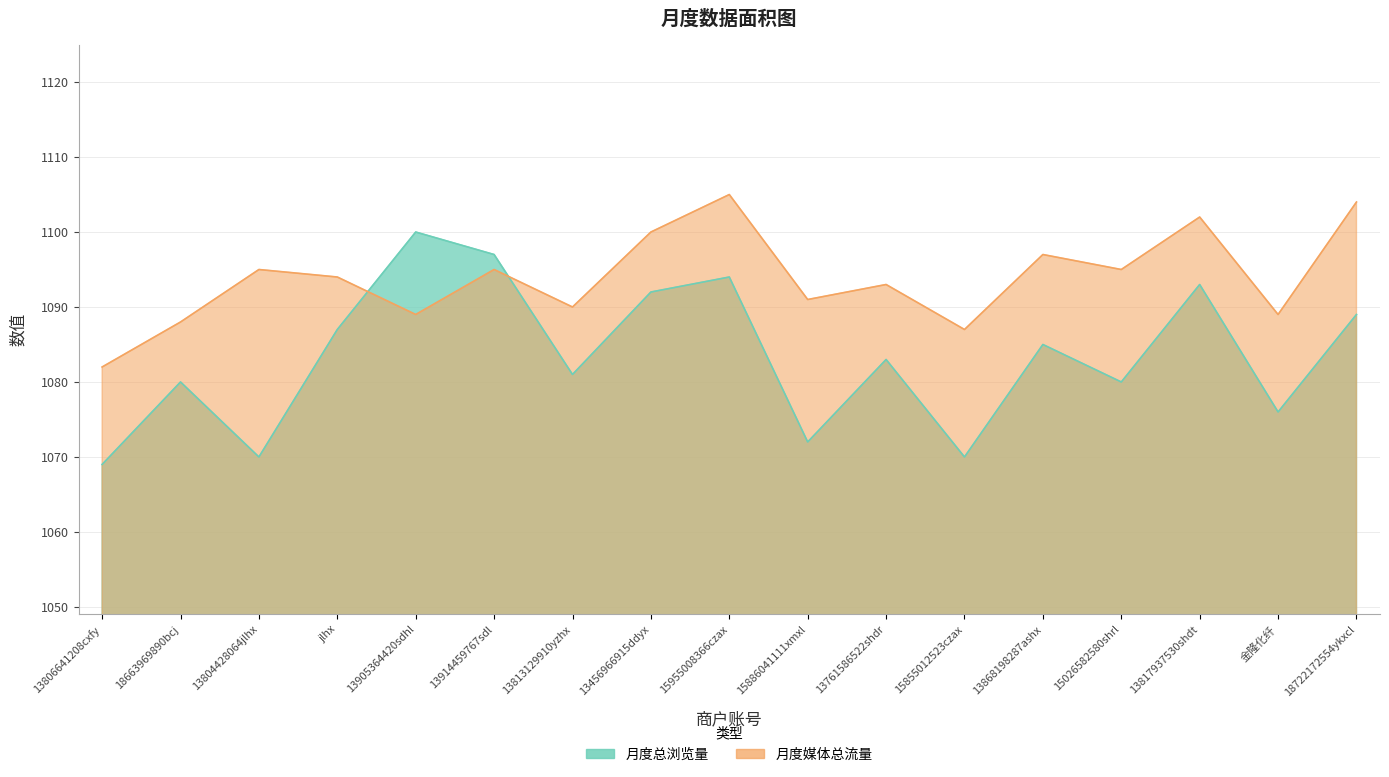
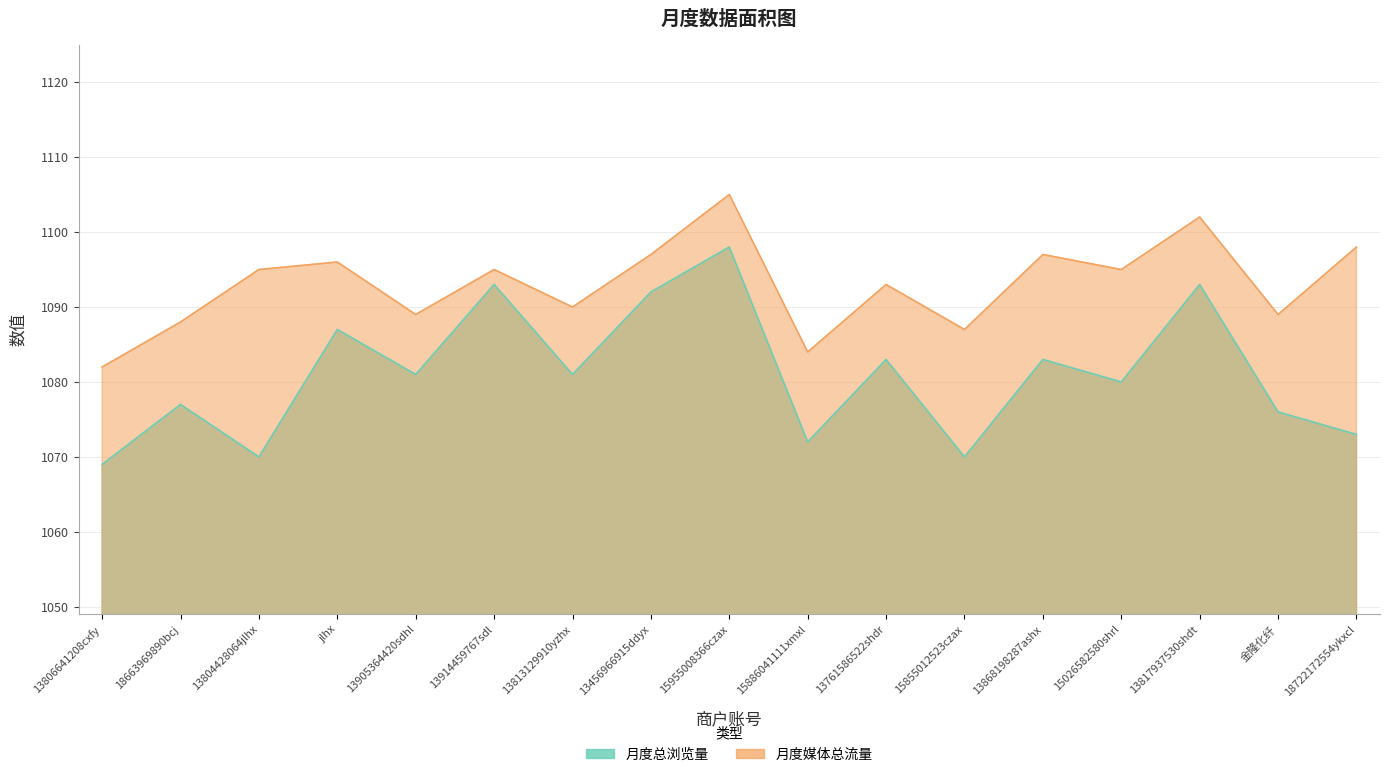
月度总浏览量, 18663969890bcj: 1080 -> 1077
月度媒体总流量, jlhx: 1094 -> 1096
月度总浏览量, 13905364420sdhl: 1100 -> 1081
月度总浏览量, 13914459767sdl: 1097 -> 1093
月度媒体总流量, 13456966915ddyx: 1100 -> 1097
月度总浏览量, 15955008366czax: 1094 -> 1098
月度媒体总流量, 15886041111xmxl: 1091 -> 1084
月度总浏览量, 13868198287ashx: 1085 -> 1083
月度总浏览量, 18722172554ykxcl: 1089 -> 1073
月度媒体总流量, 18722172554ykxcl: 1104 -> 1098
